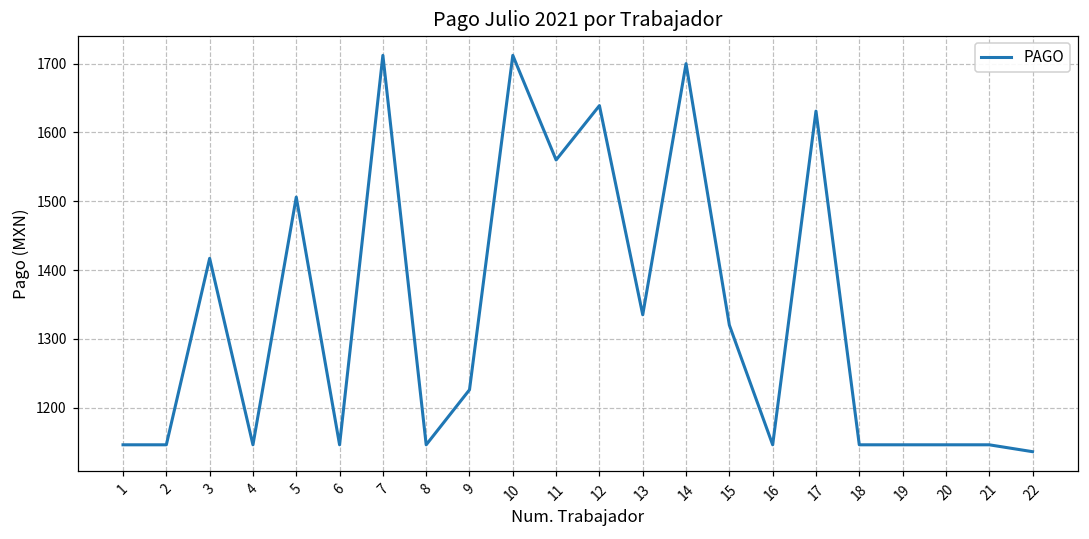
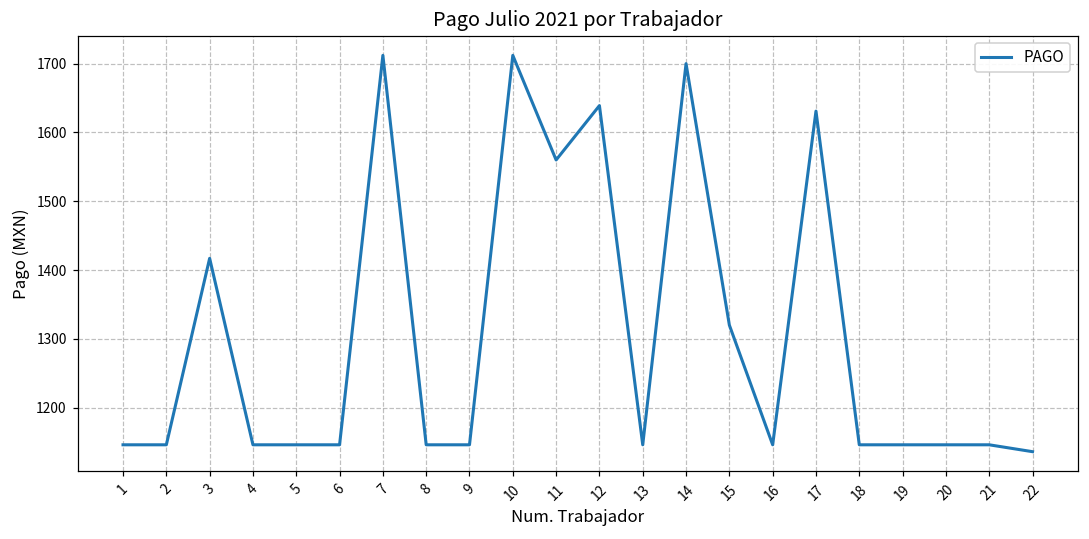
5: 1510 -> 1150
9: 1230 -> 1150
13: 1340 -> 1150
